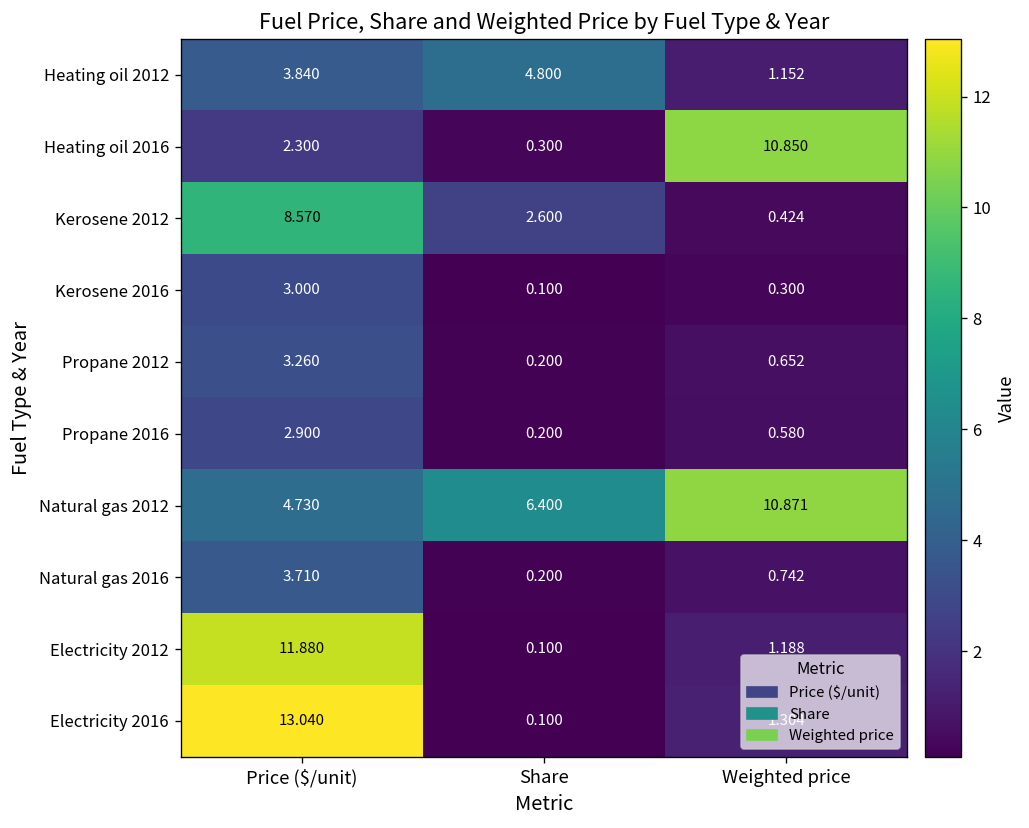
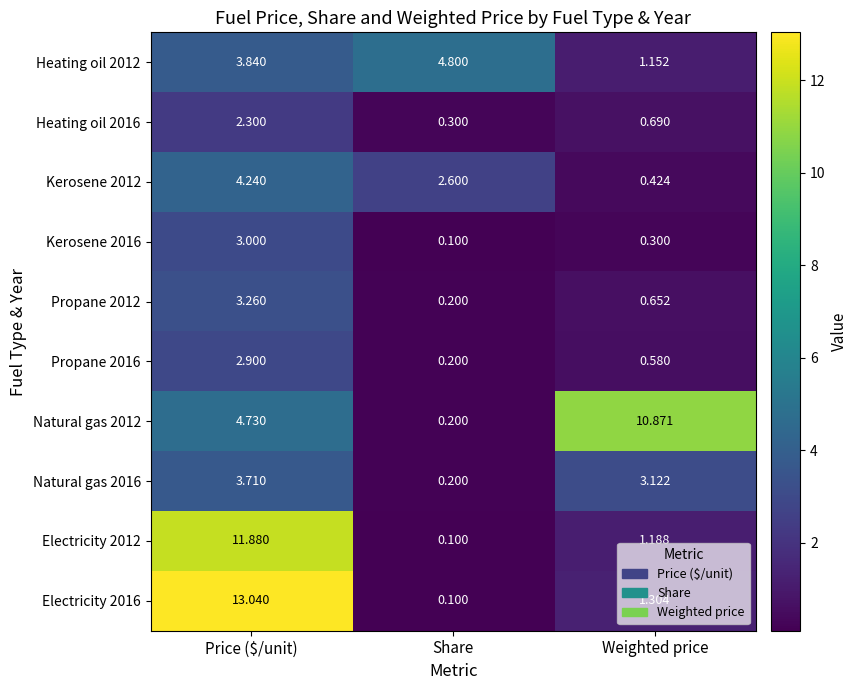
Heating oil 2016, Weighted price: 10.850 -> 0.690
Kerosene 2012, Price ($/unit): 8.570 -> 4.240
Natural gas 2012, Share: 6.400 -> 0.200
Natural gas 2016, Weighted price: 0.742 -> 3.122
